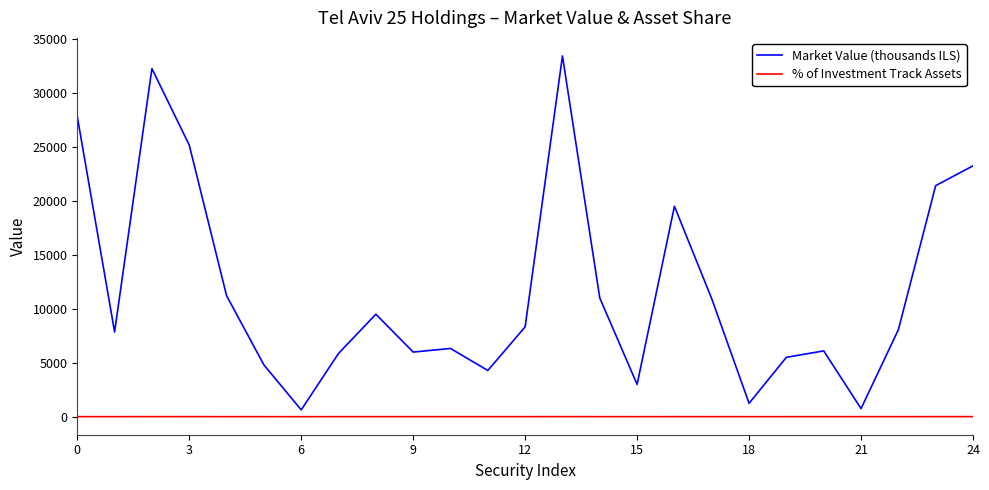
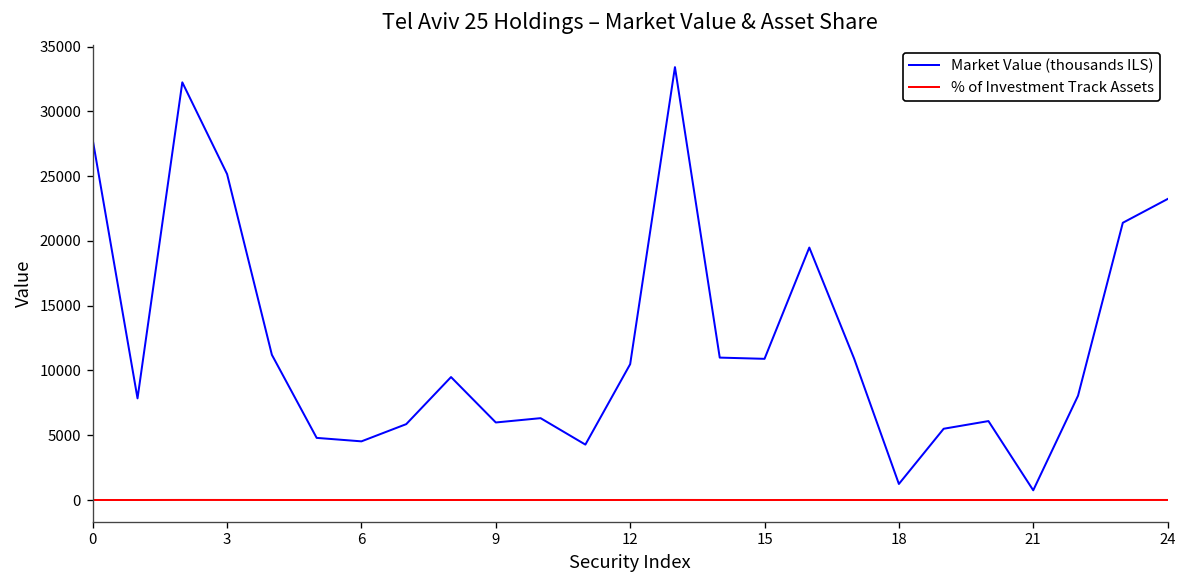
Market Value (thousands ILS), 6: 600 -> 4500
Market Value (thousands ILS), 12: 8300 -> 10500
Market Value (thousands ILS), 15: 3000 -> 10900
